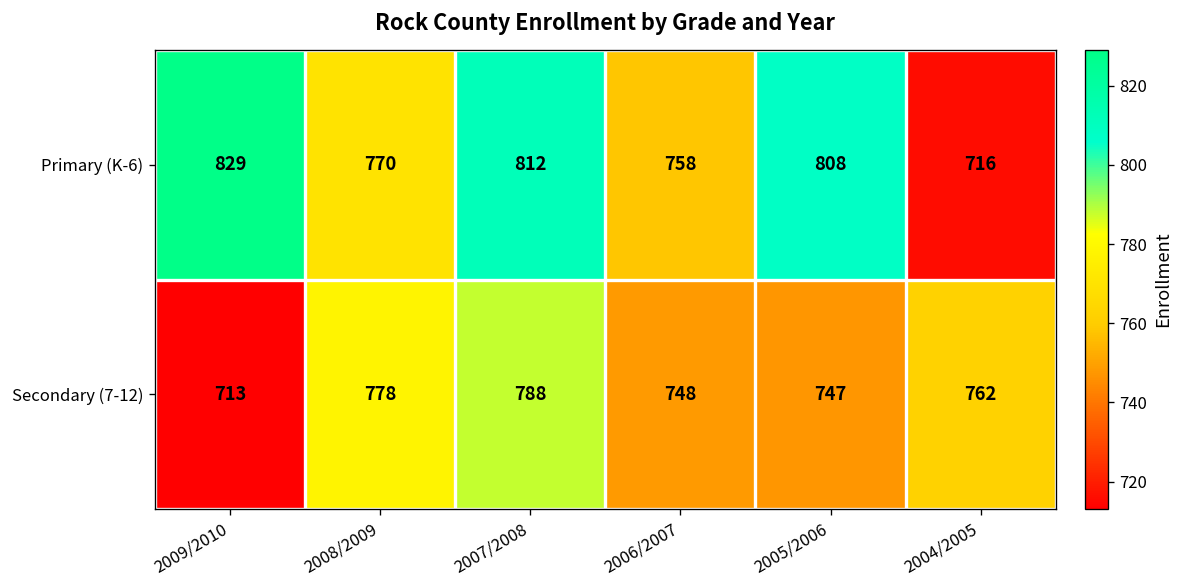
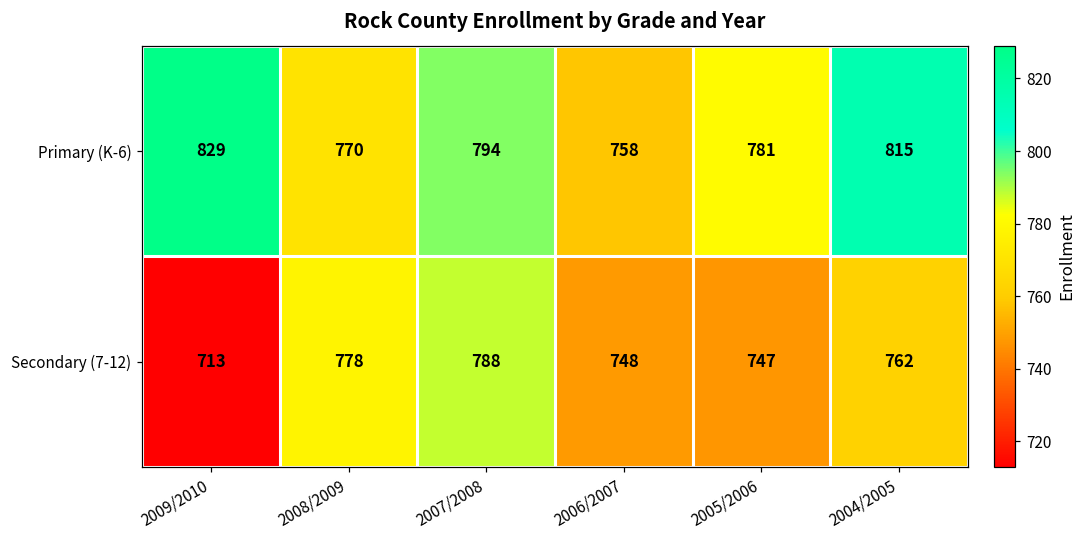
Primary (K-6), 2007/2008: 812 -> 794
Primary (K-6), 2005/2006: 808 -> 781
Primary (K-6), 2004/2005: 716 -> 815
